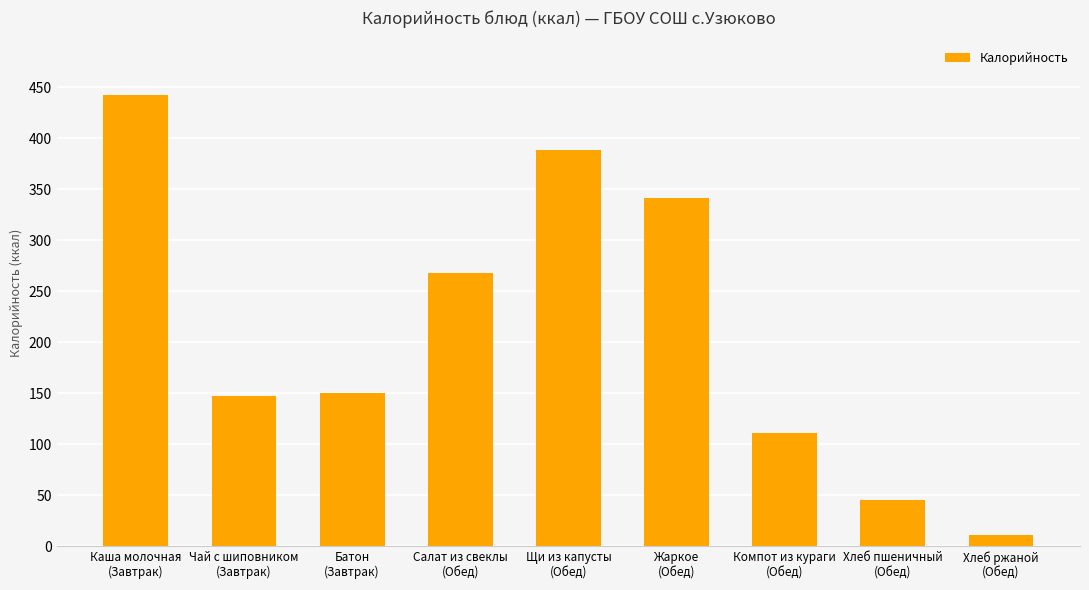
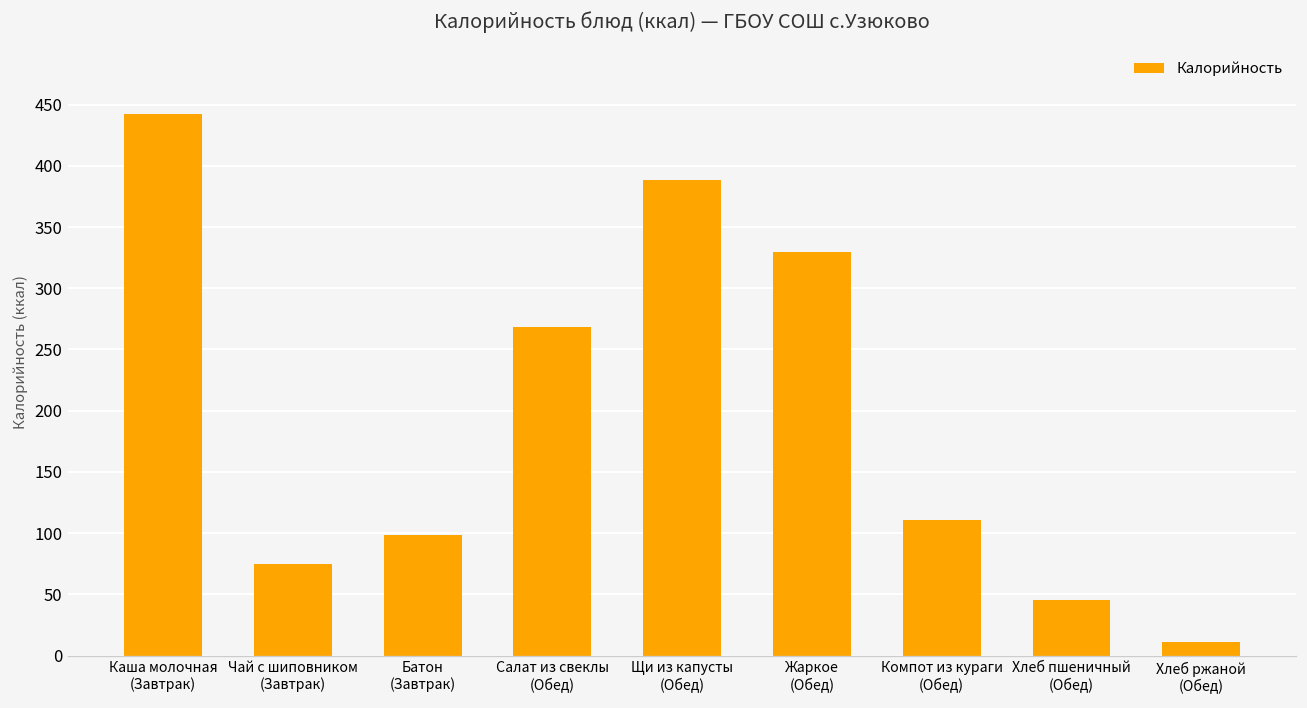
Чай с шиповником (Завтрак): 147 -> 75
Батон (Завтрак): 150 -> 99
Жаркое (Обед): 342 -> 330
